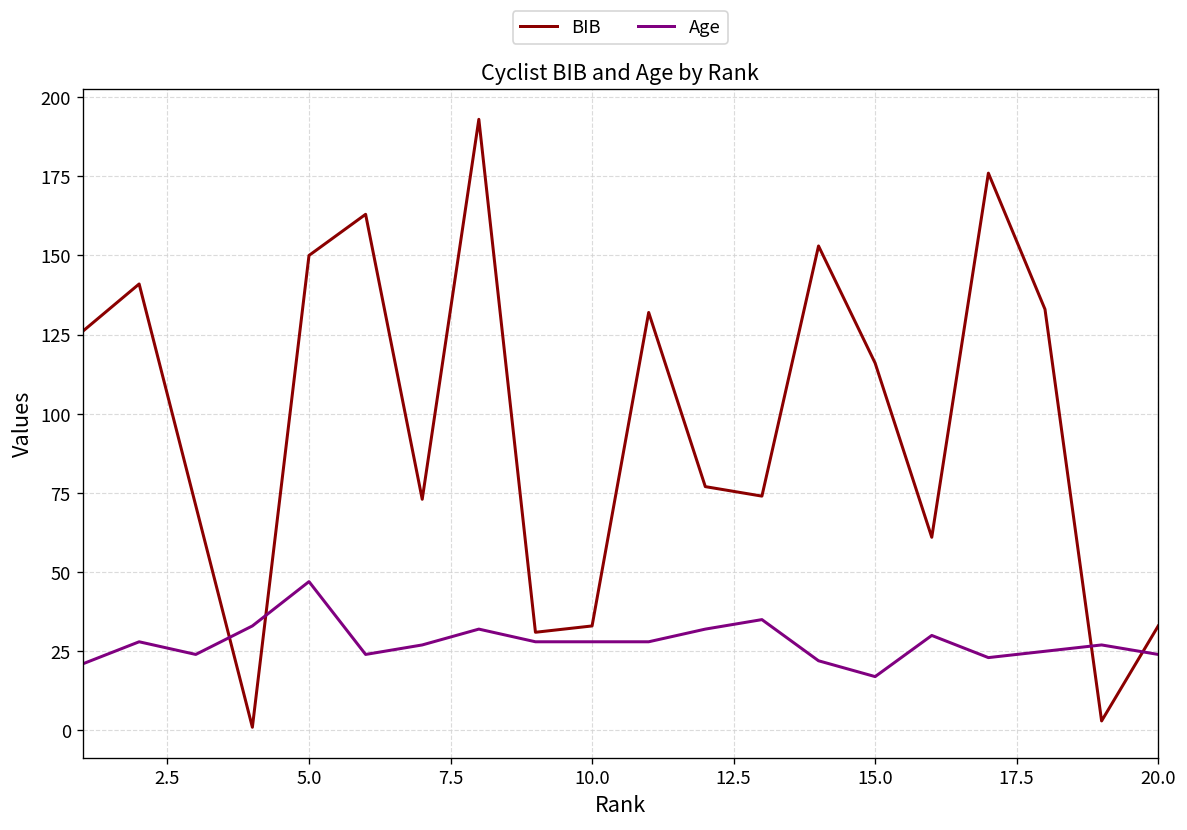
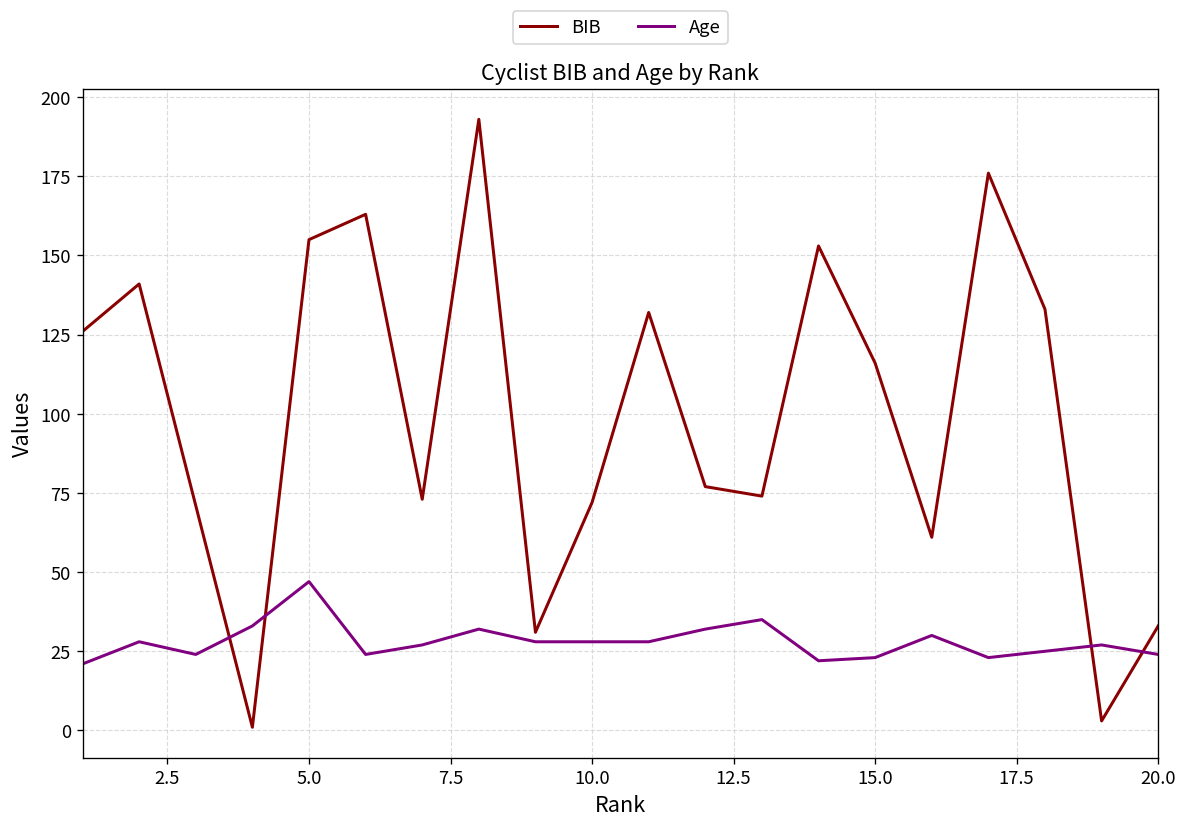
BIB, 5.0: 150 -> 155
BIB, 10.0: 33 -> 72
Age, 15.0: 17 -> 23
